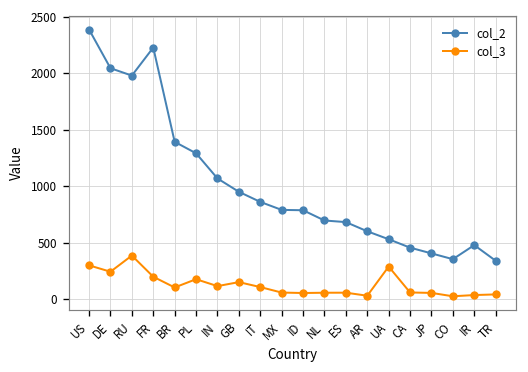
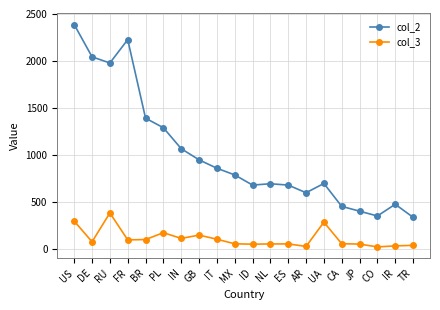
col_3, DE: 200 -> 100
col_3, FR: 200 -> 100
col_2, ID: 800 -> 700
col_2, UA: 500 -> 700
